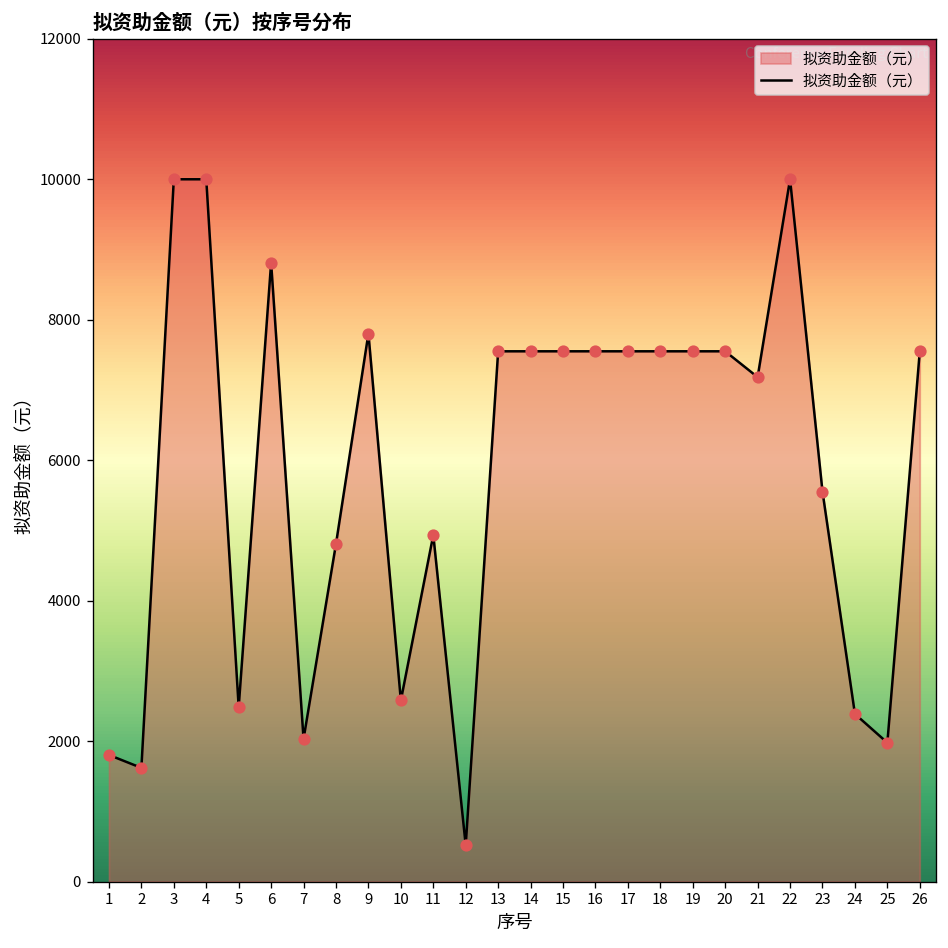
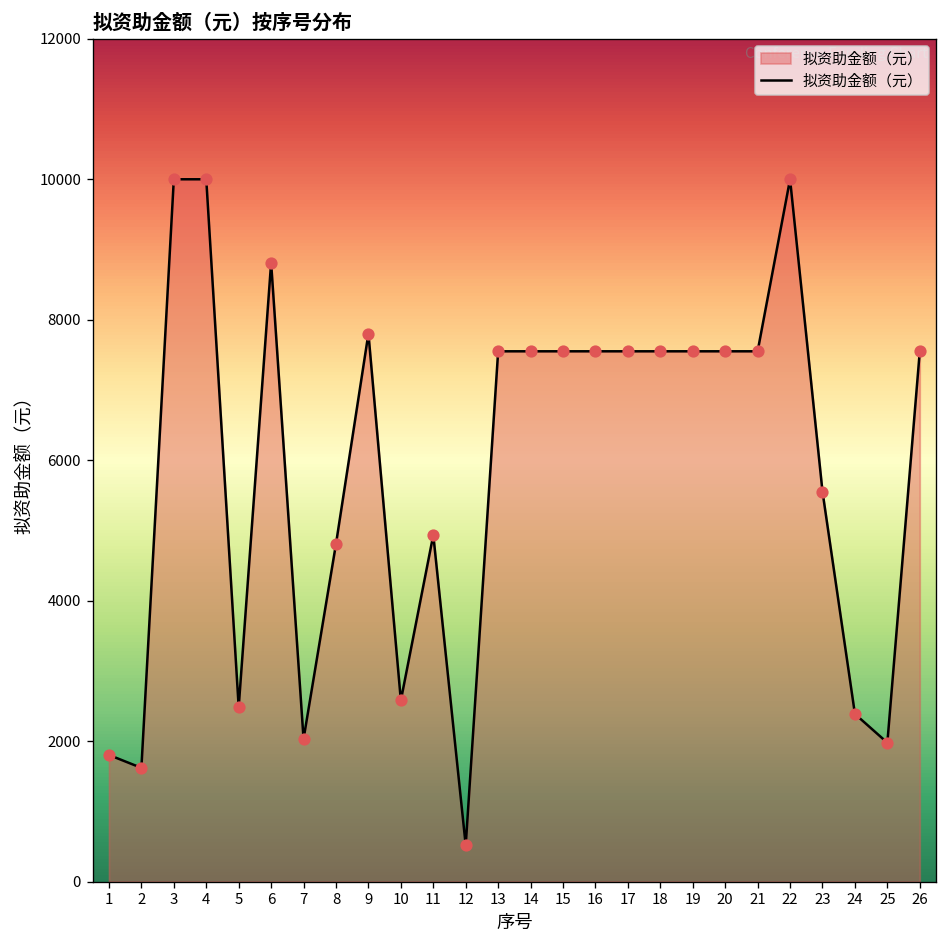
21: 7200 -> 7600
